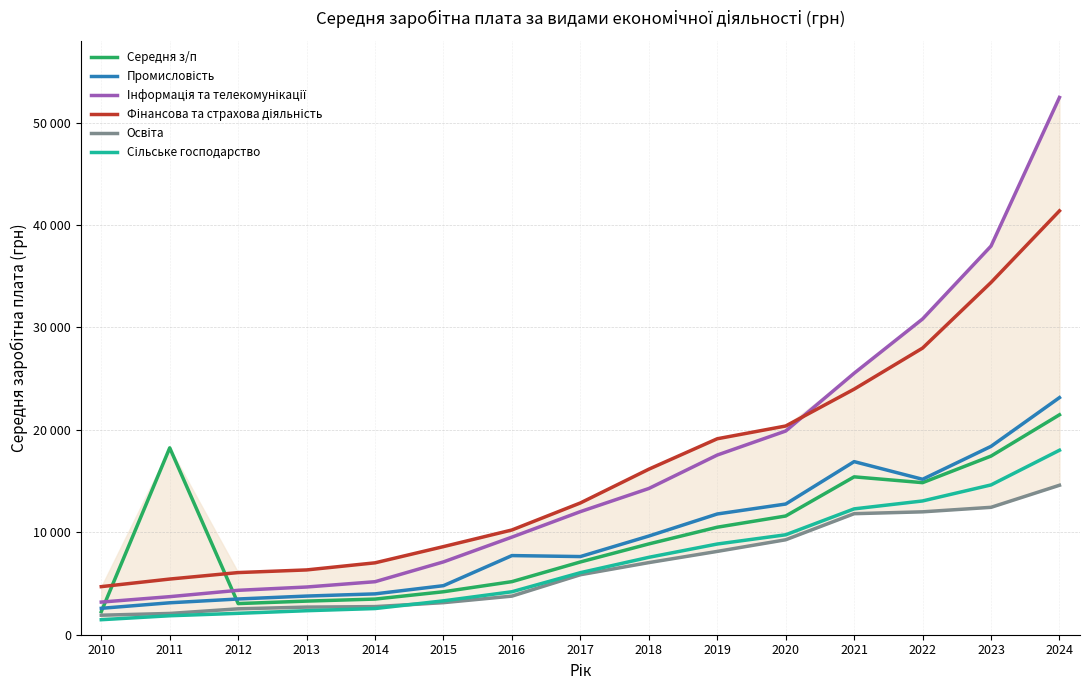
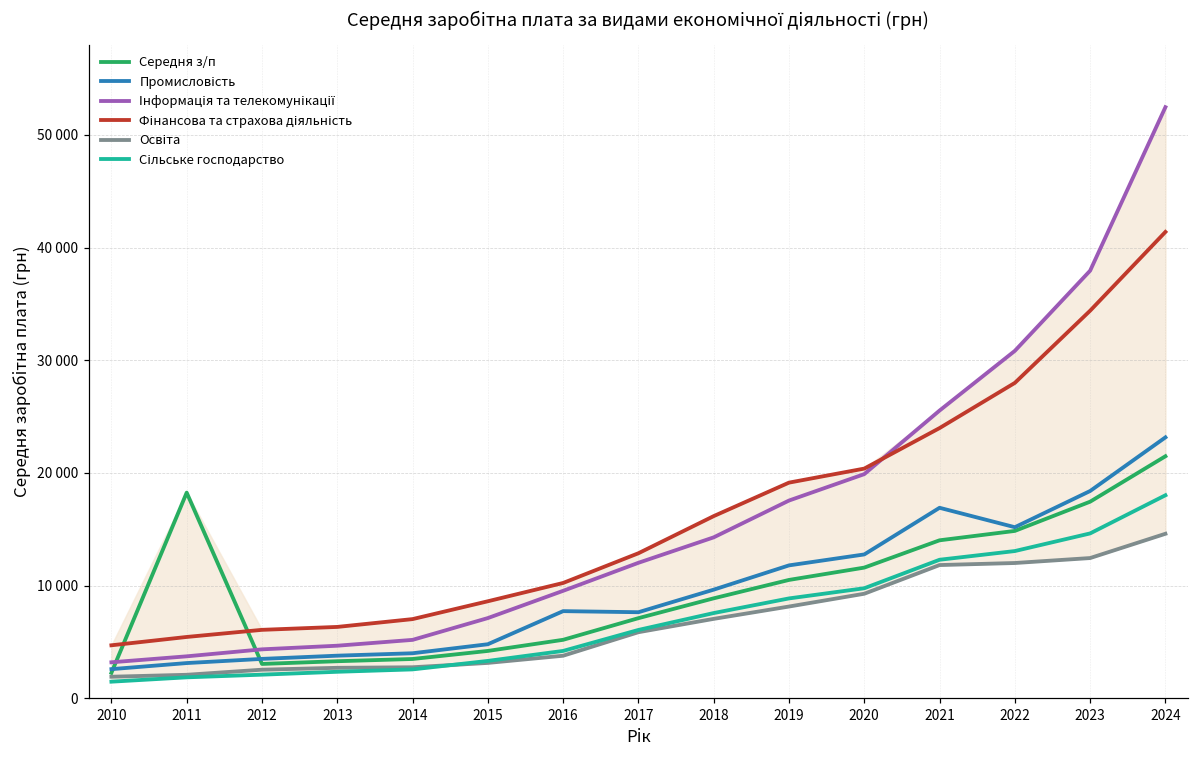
Середня з/п, 2021: 15400 -> 14000
